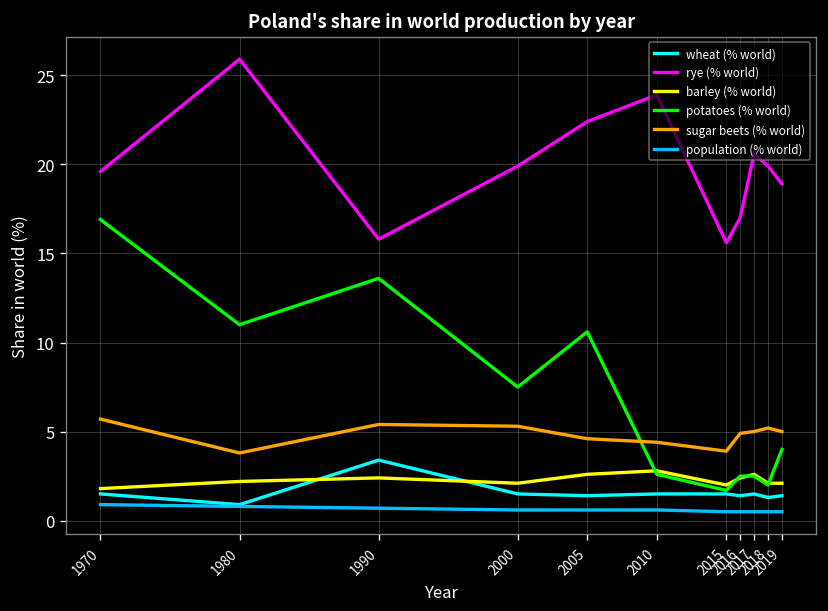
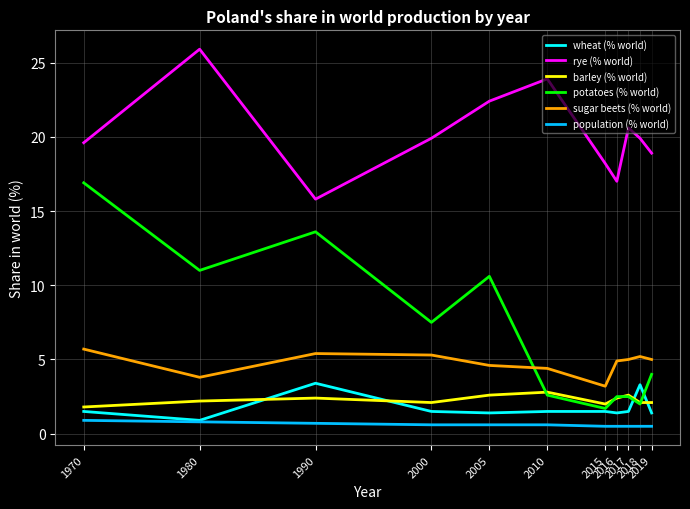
rye (% world), 2015: 15.6 -> 18.2
sugar beets (% world), 2015: 3.9 -> 3.2
wheat (% world), 2018: 1.3 -> 3.3
